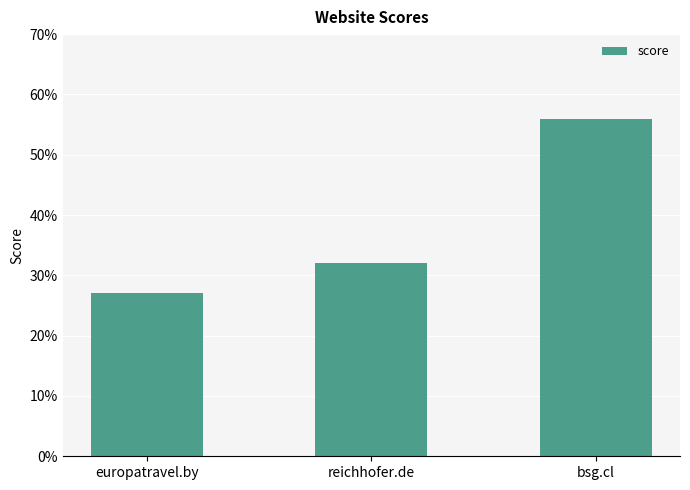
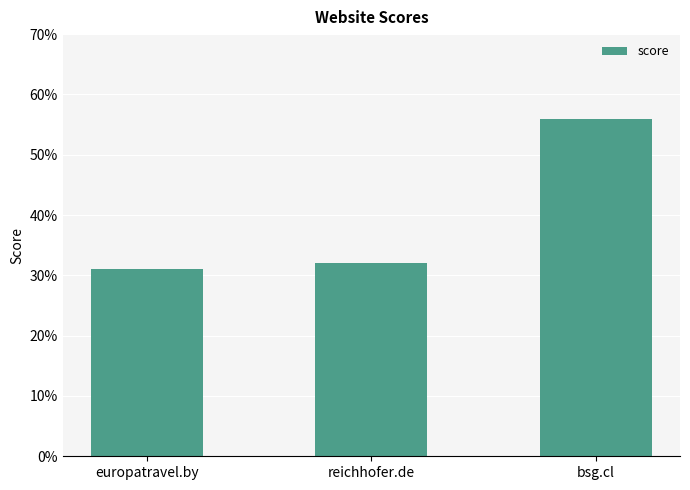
europatravel.by: 27% -> 31%
